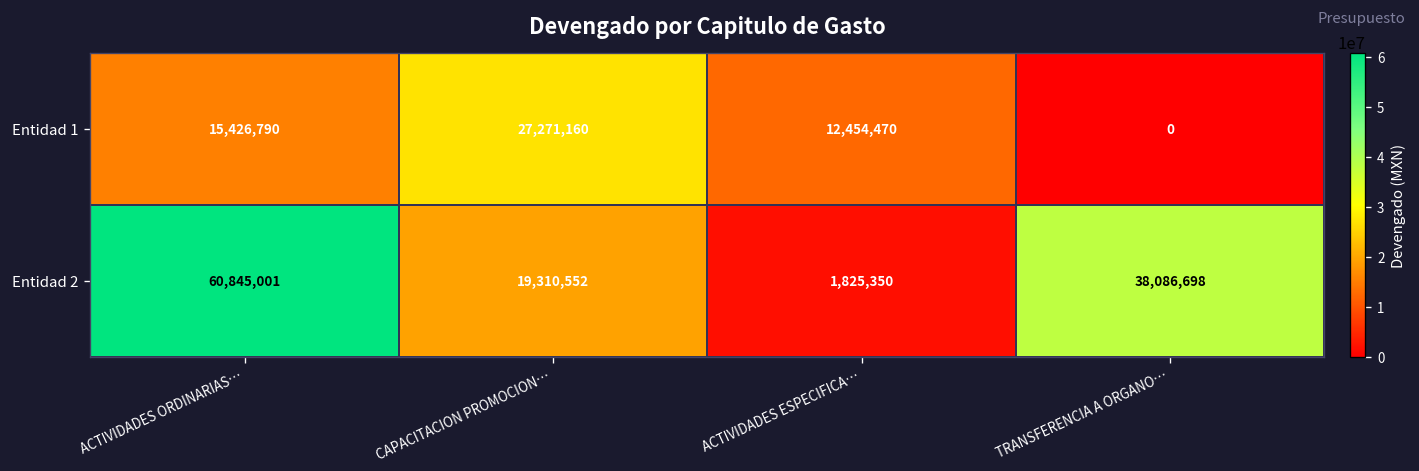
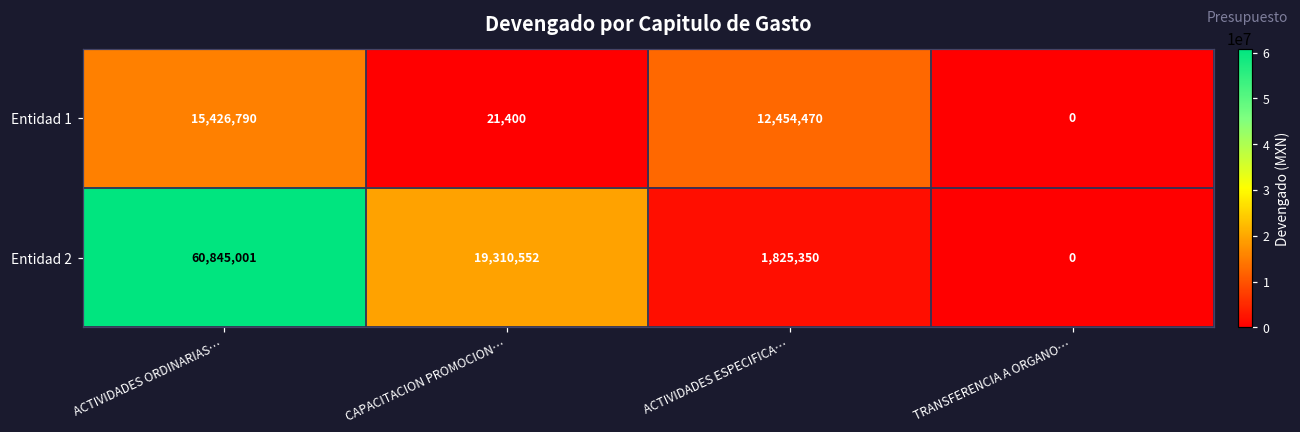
Entidad 1, CAPACITACION PROMOCION…: 27,271,160 -> 21,400
Entidad 2, TRANSFERENCIA A ORGANO…: 38,086,698 -> 0
